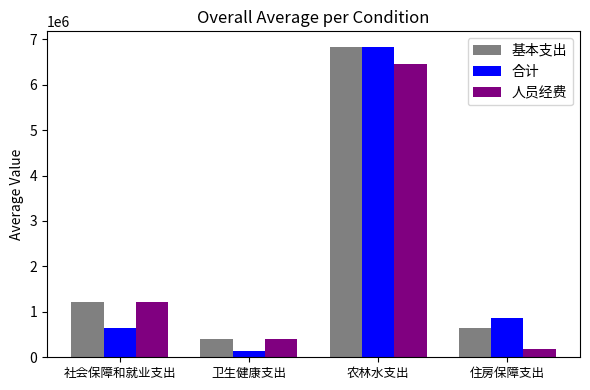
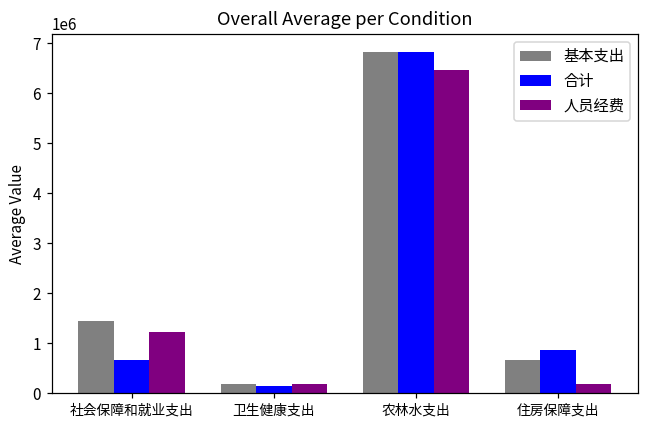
基本支出, 社会保障和就业支出: 1200000 -> 1400000
基本支出, 卫生健康支出: 400000 -> 200000
人员经费, 卫生健康支出: 400000 -> 200000
